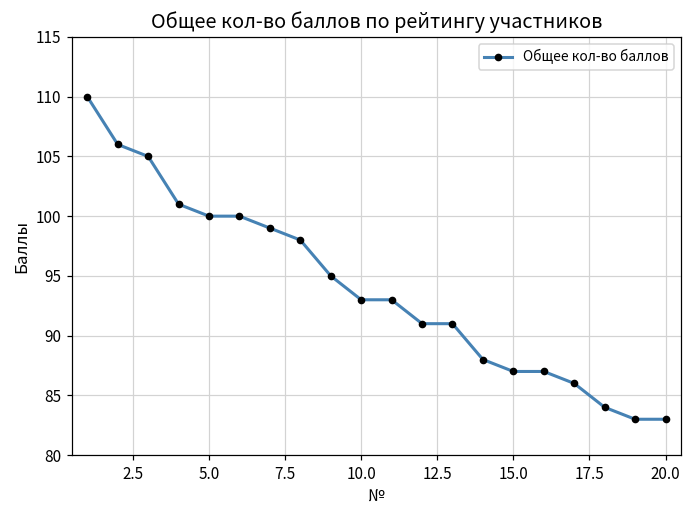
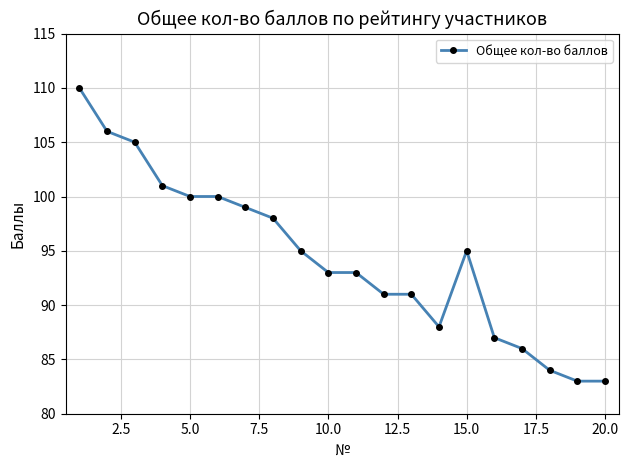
15.0: 87 -> 95
